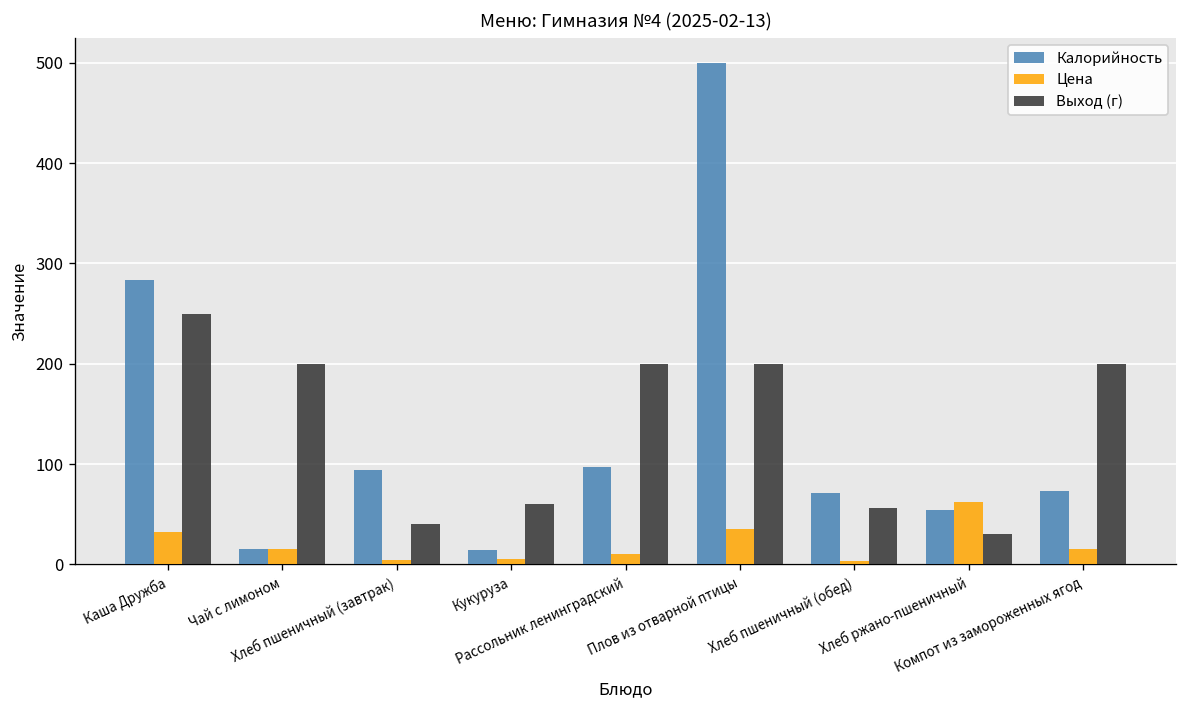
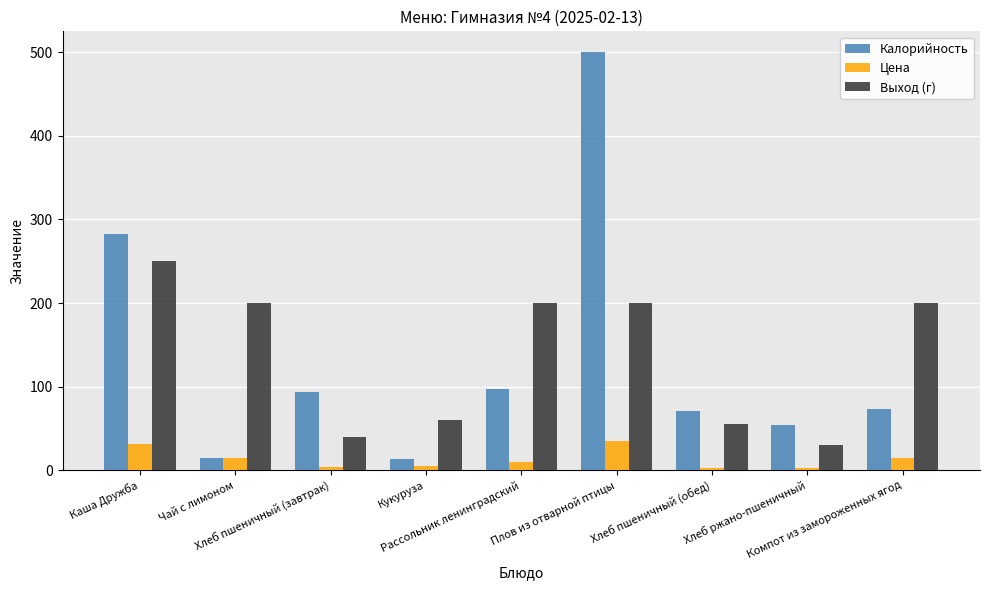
Цена, Хлеб ржано-пшеничный: 60 -> 0
